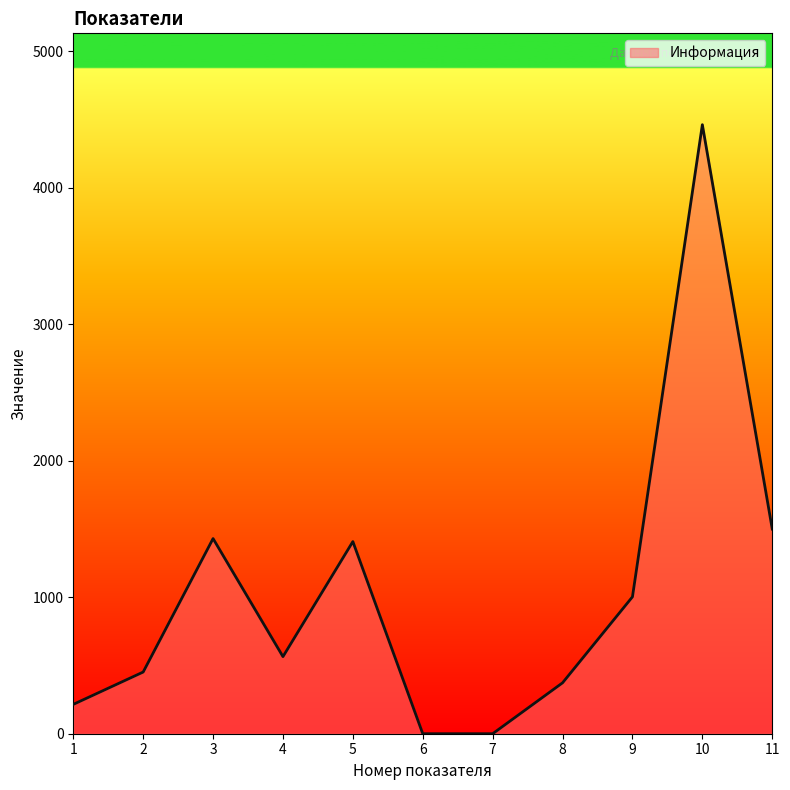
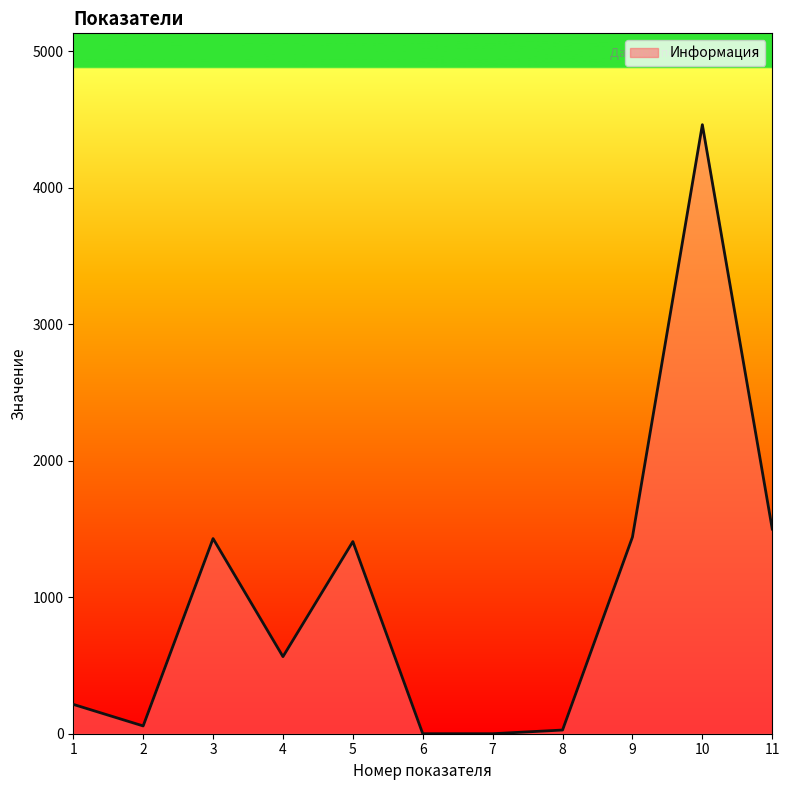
2: 450 -> 60
8: 370 -> 30
9: 1000 -> 1440
